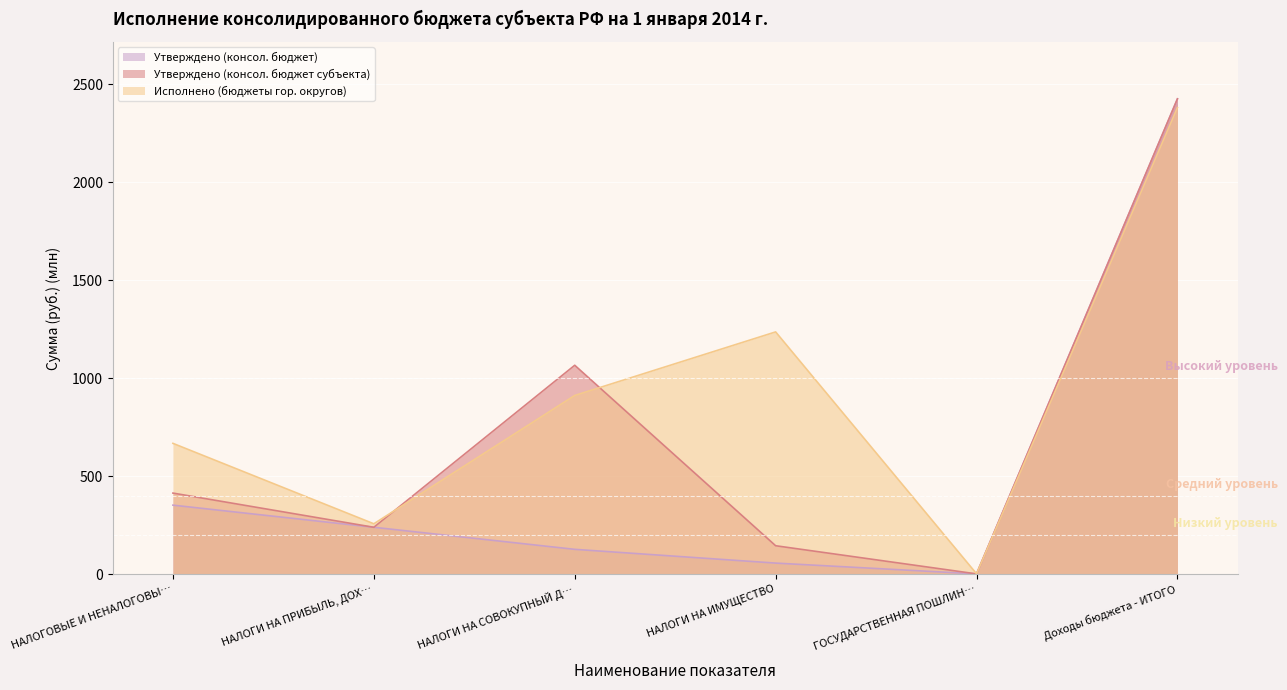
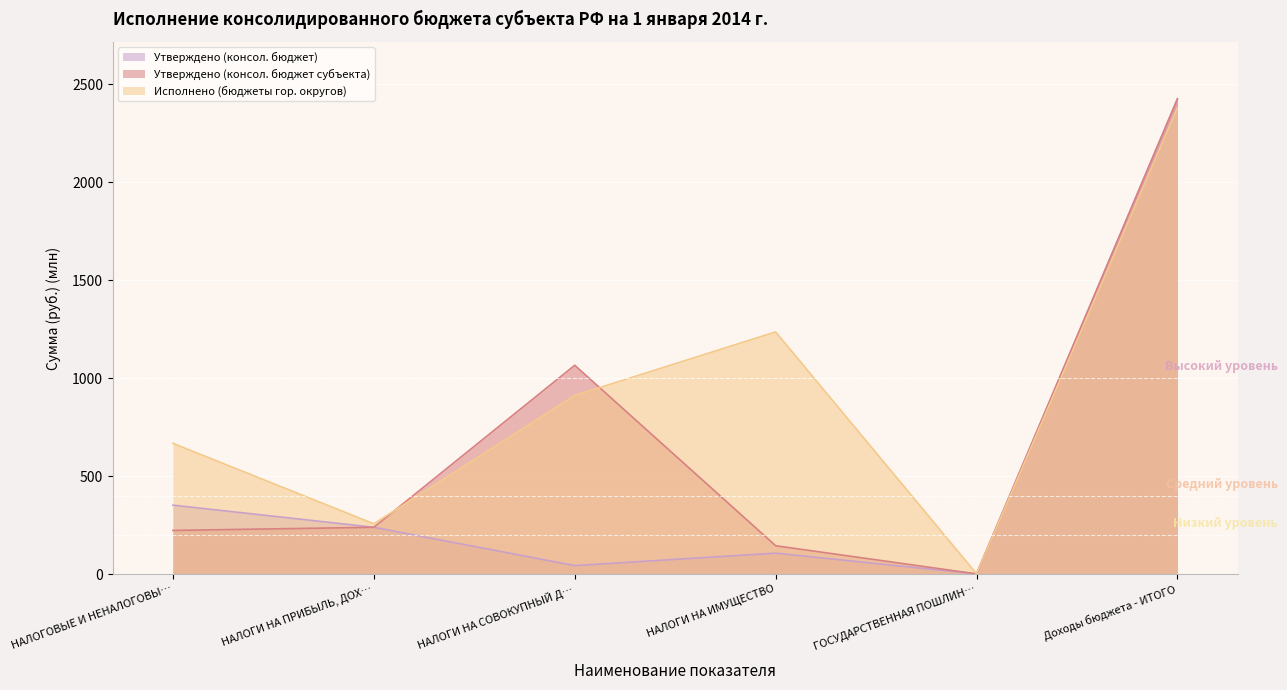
Утверждено (консол. бюджет субъекта), НАЛОГОВЫЕ И НЕНАЛОГОВЫ…: 410 -> 220
Утверждено (консол. бюджет), НАЛОГИ НА СОВОКУПНЫЙ Д…: 130 -> 40
Утверждено (консол. бюджет), НАЛОГИ НА ИМУЩЕСТВО: 60 -> 110
